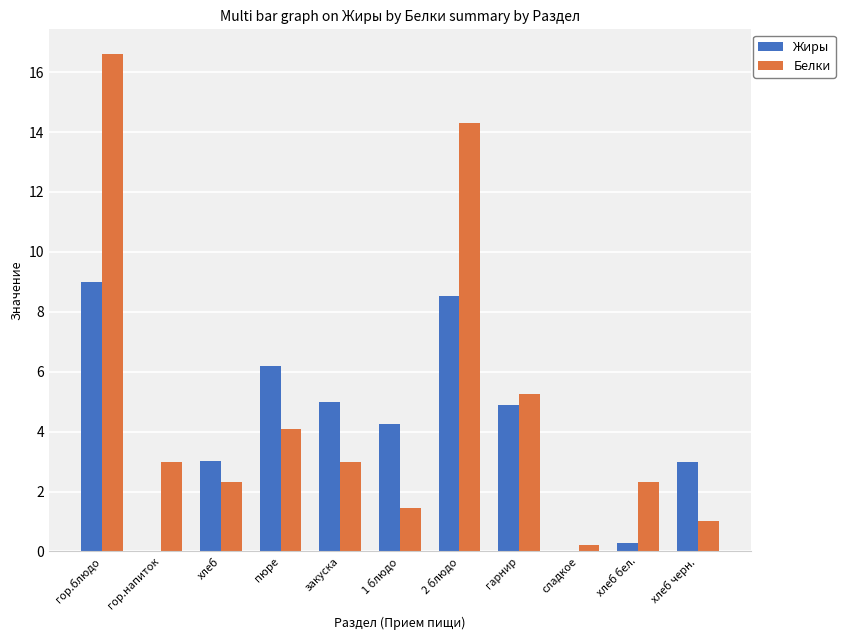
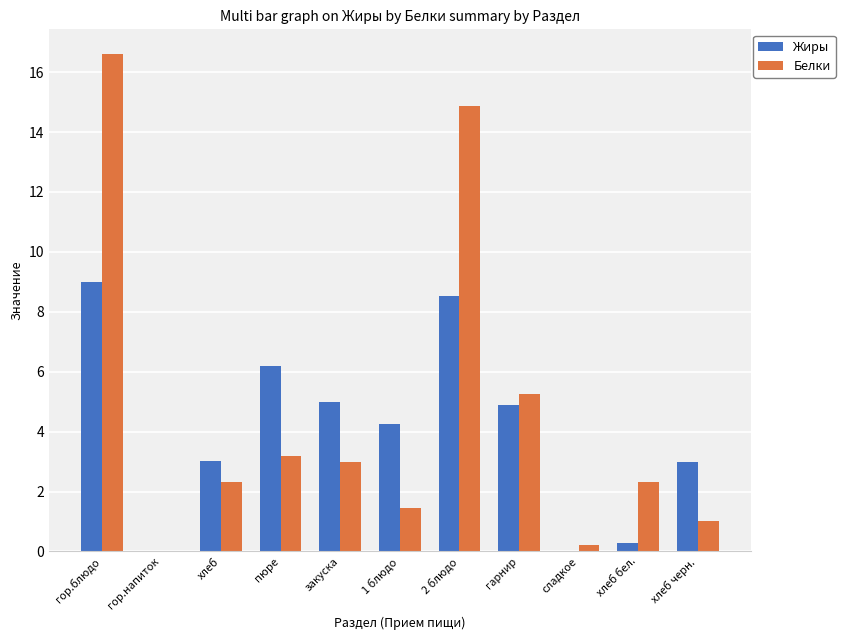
Белки, гор.напиток: 3 -> 0
Белки, пюре: 4.1 -> 3.2
Белки, 2 блюдо: 14.3 -> 14.9
